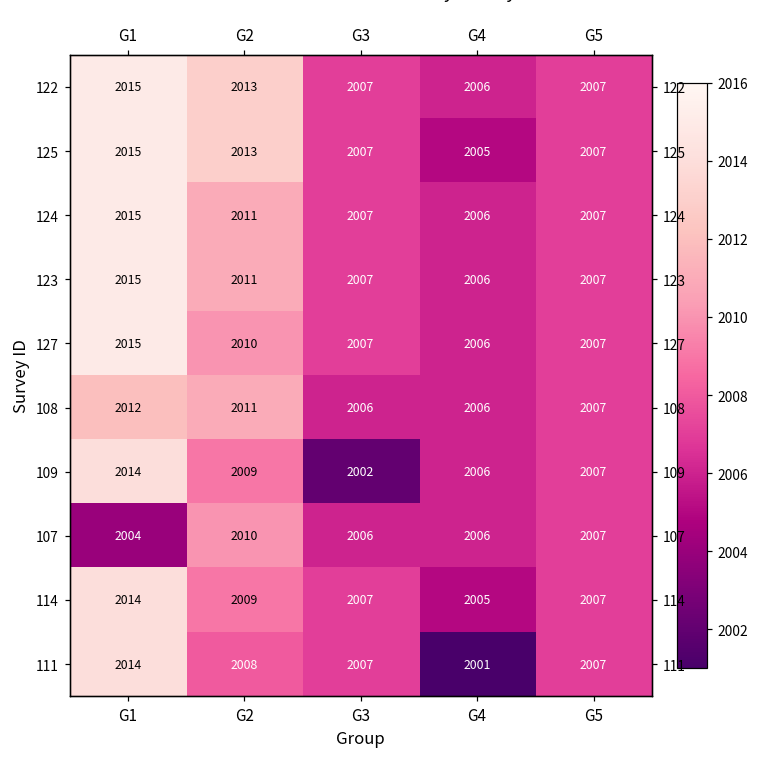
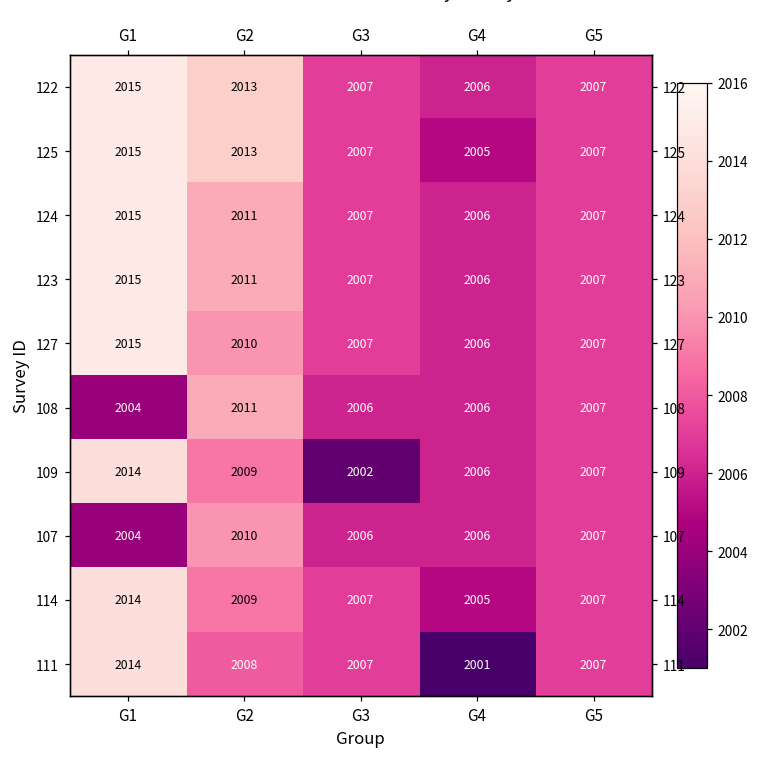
108, G1: 2012 -> 2004
